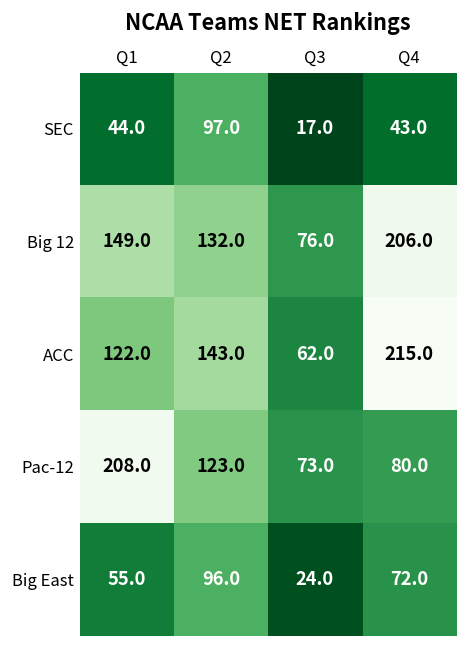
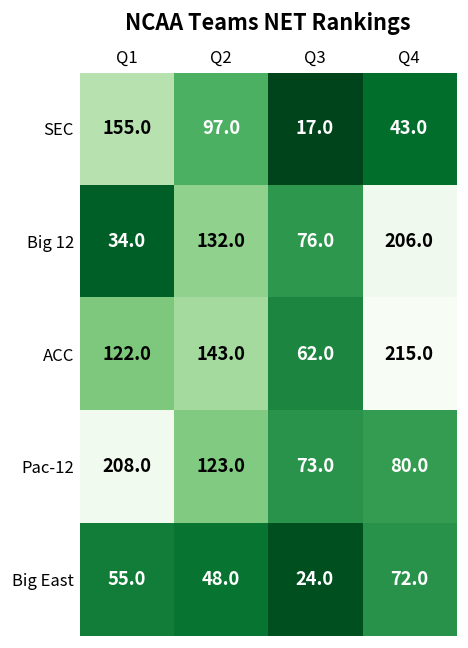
SEC, Q1: 44.0 -> 155.0
Big 12, Q1: 149.0 -> 34.0
Big East, Q2: 96.0 -> 48.0
